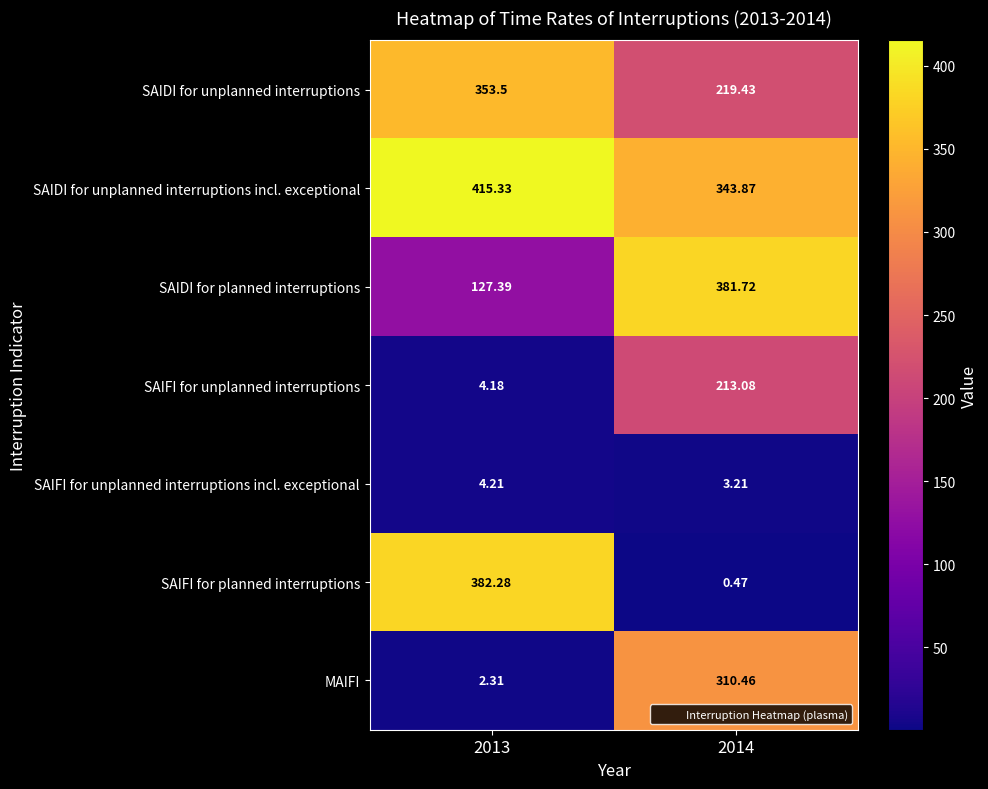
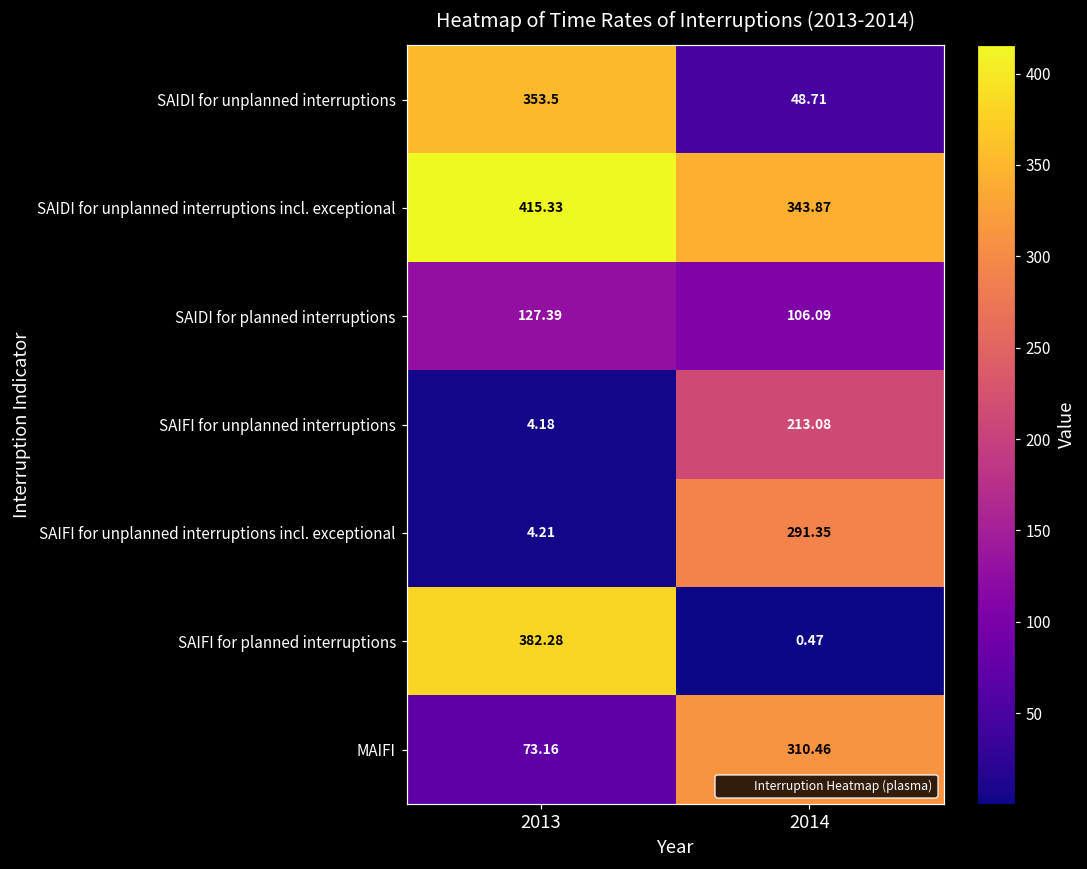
SAIDI for unplanned interruptions, 2014: 219.43 -> 48.71
SAIDI for planned interruptions, 2014: 381.72 -> 106.09
SAIFI for unplanned interruptions incl. exceptional, 2014: 3.21 -> 291.35
MAIFI, 2013: 2.31 -> 73.16
